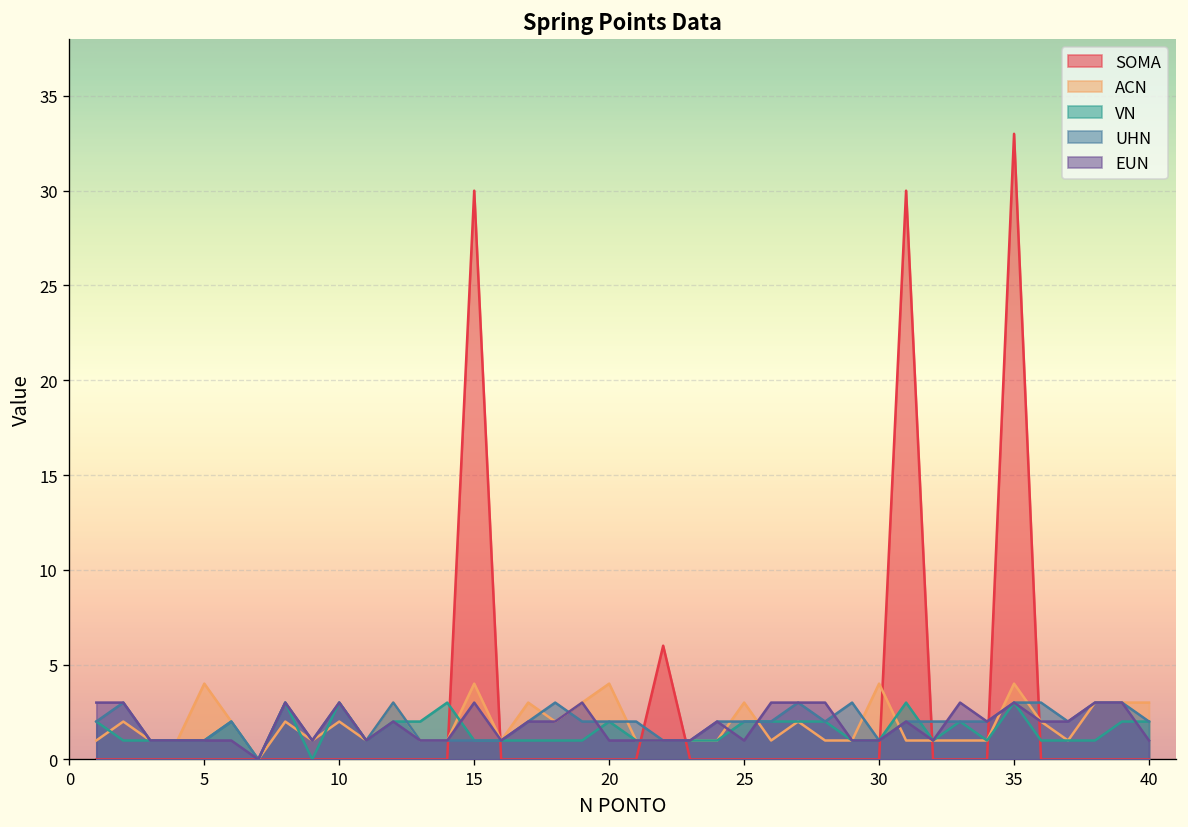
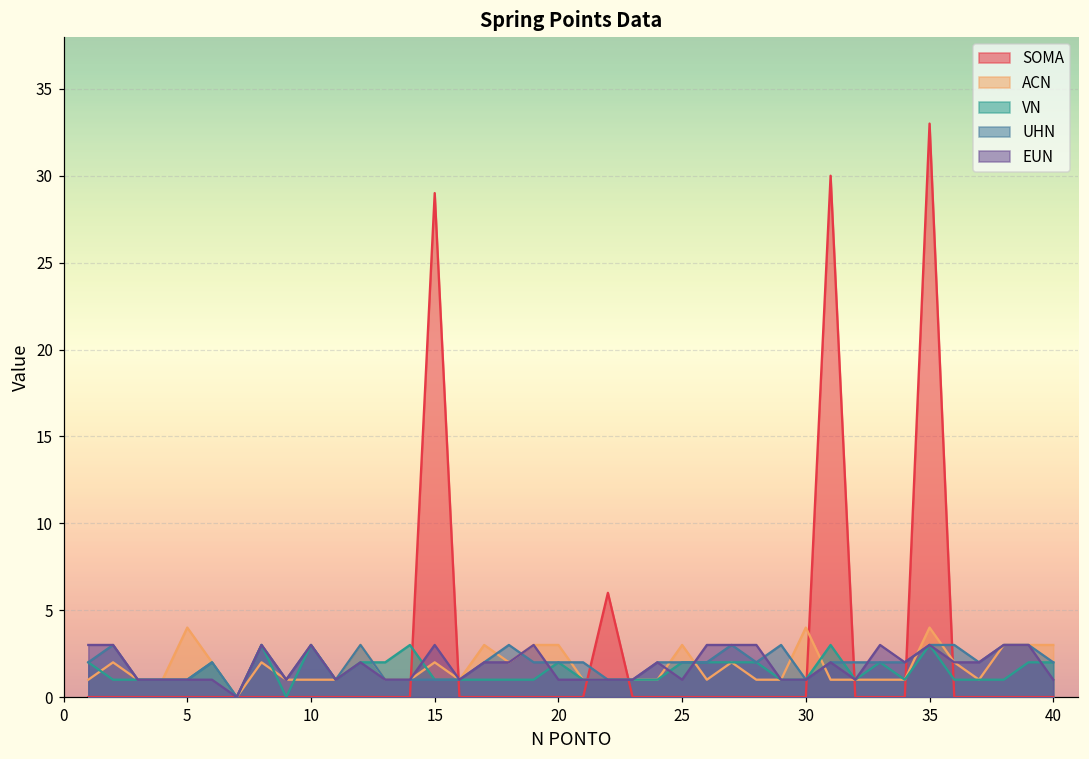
ACN, 10: 2 -> 1
SOMA, 15: 30 -> 29
ACN, 15: 4 -> 2
ACN, 20: 4 -> 3
